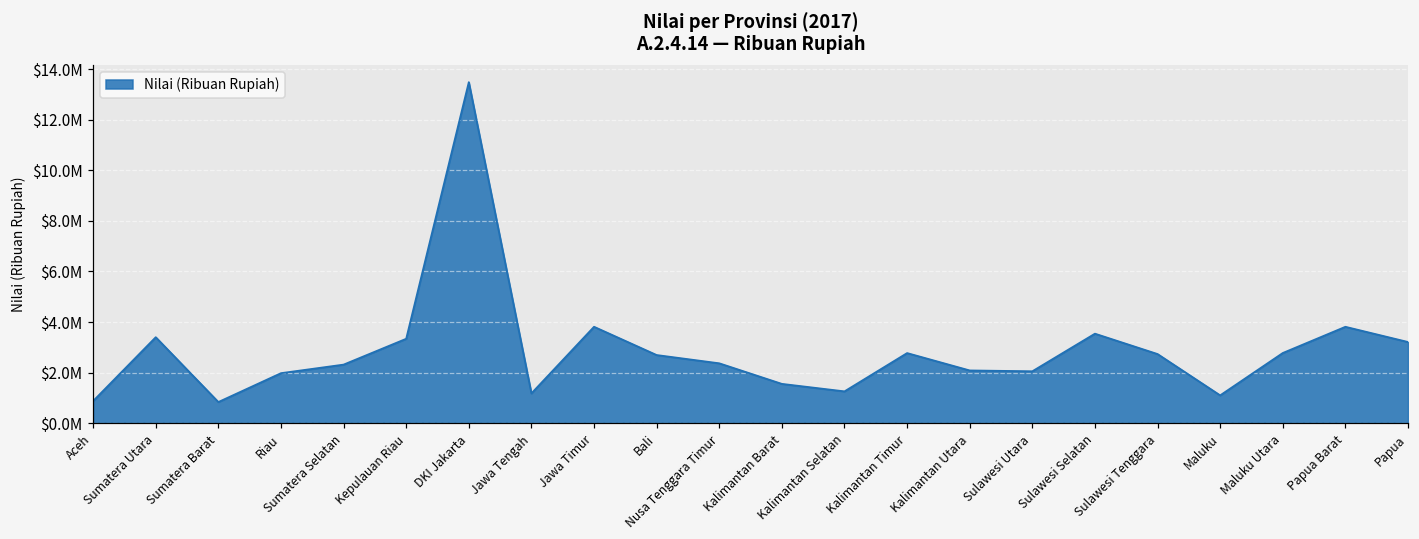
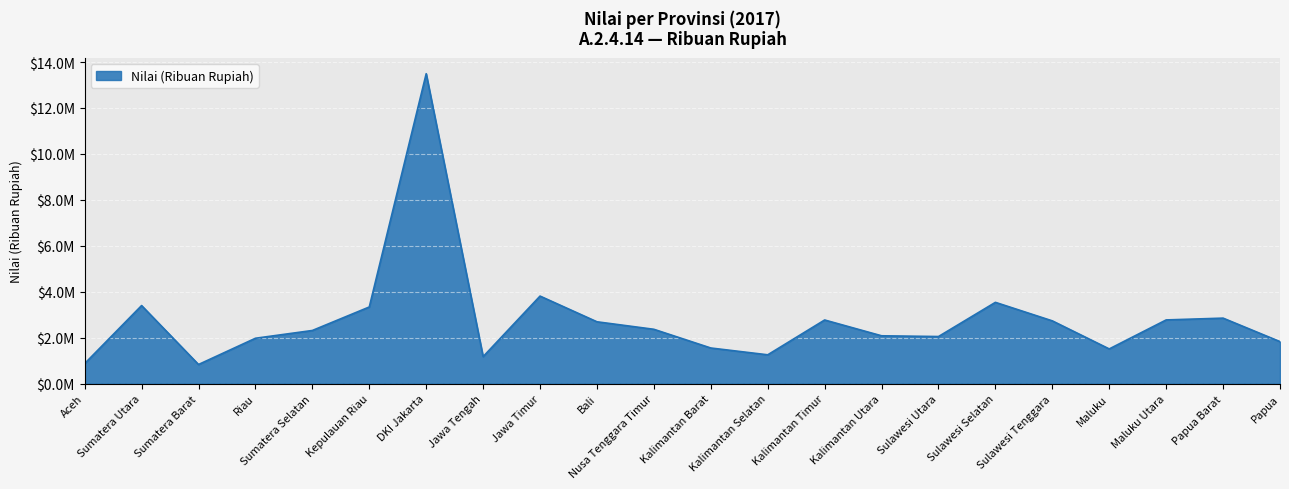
Maluku: $1100000 -> $1500000
Papua Barat: $3800000 -> $2900000
Papua: $3200000 -> $1800000
